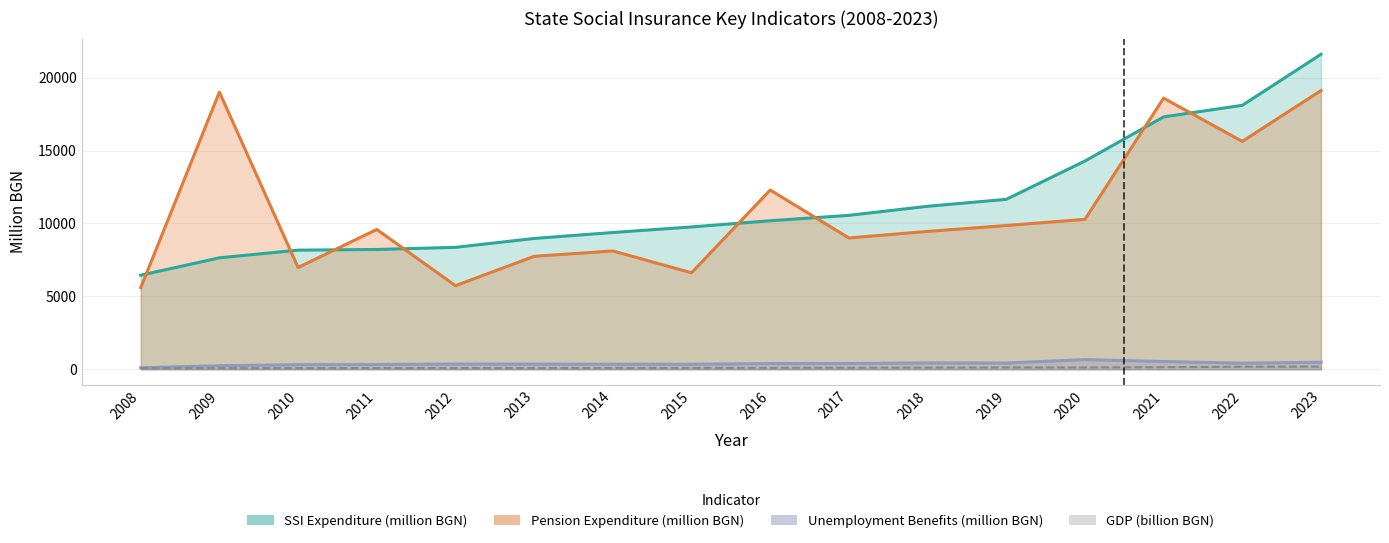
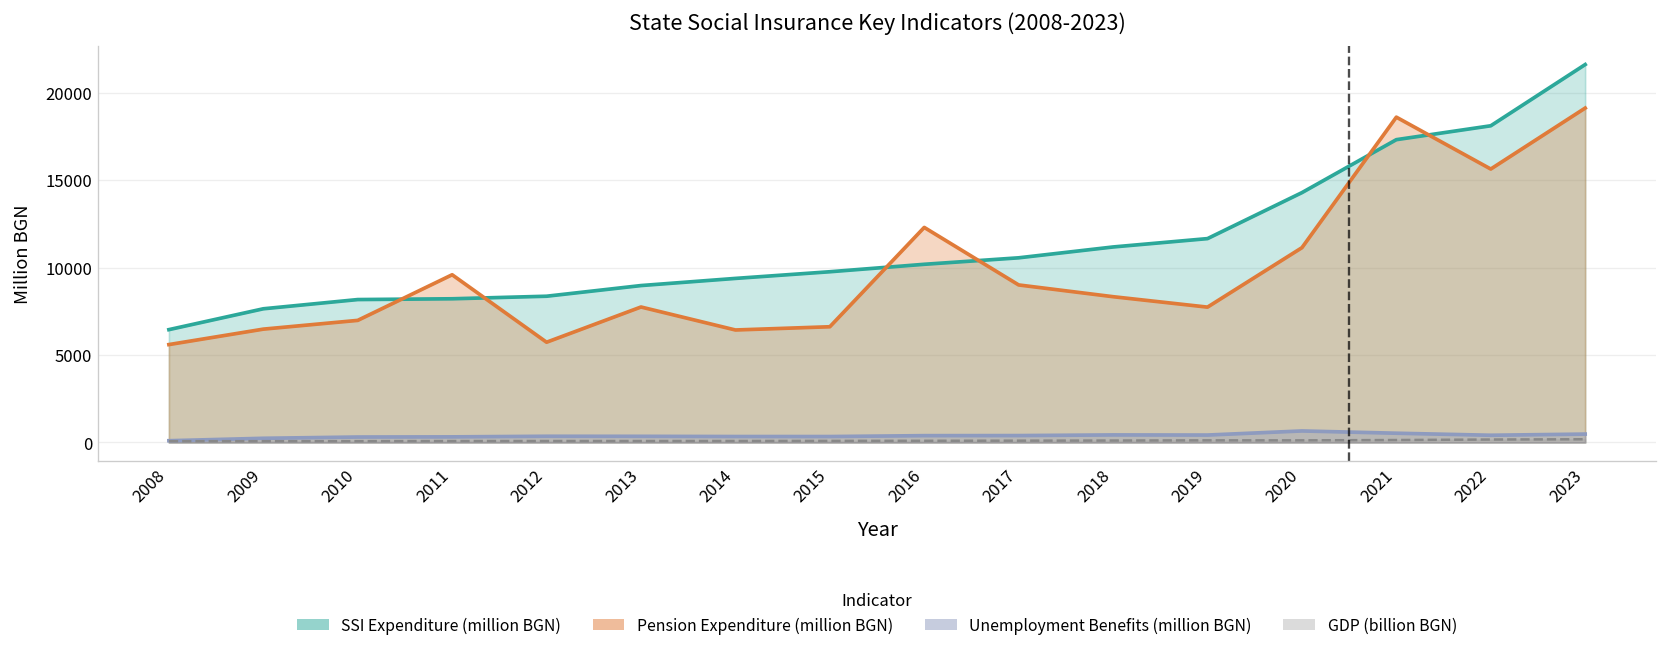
Pension Expenditure (million BGN), 2009: 19000 -> 6500
Pension Expenditure (million BGN), 2014: 8100 -> 6400
Pension Expenditure (million BGN), 2018: 9500 -> 8300
Pension Expenditure (million BGN), 2019: 9900 -> 7700
Pension Expenditure (million BGN), 2020: 10300 -> 11100
